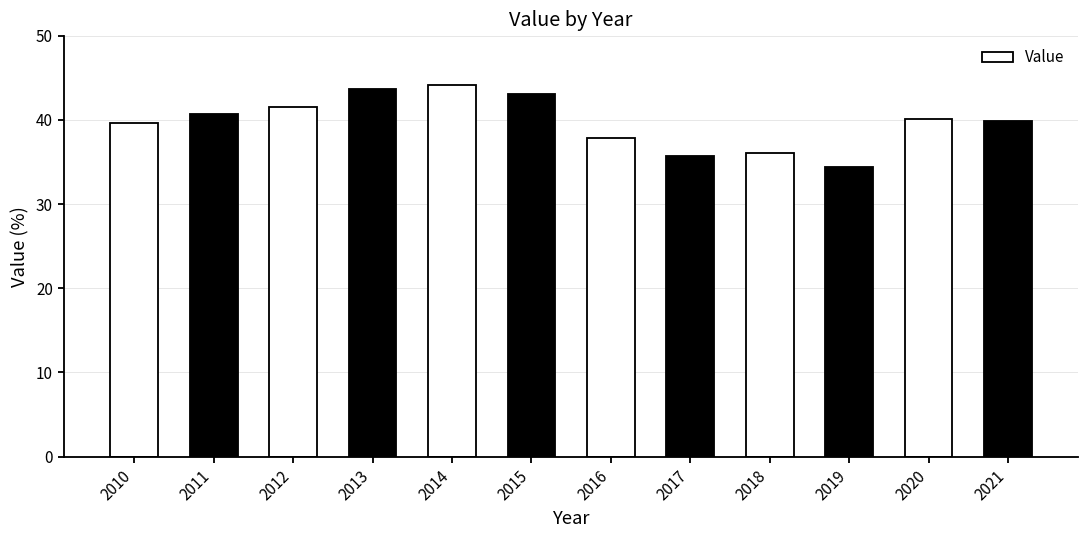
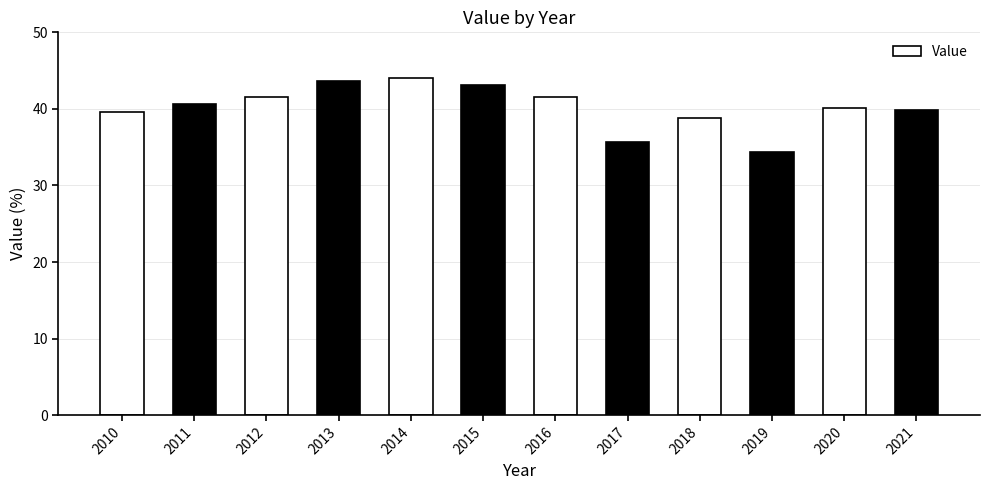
2016: 38 -> 42
2018: 36 -> 39
